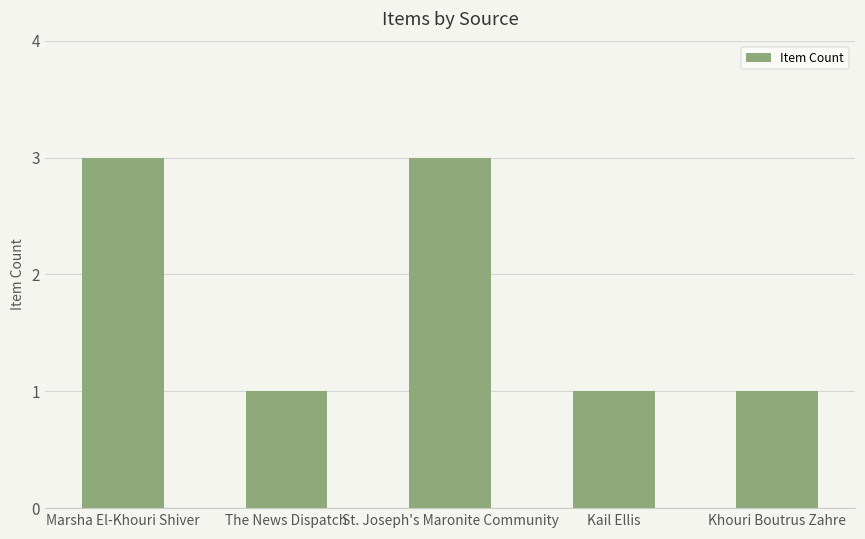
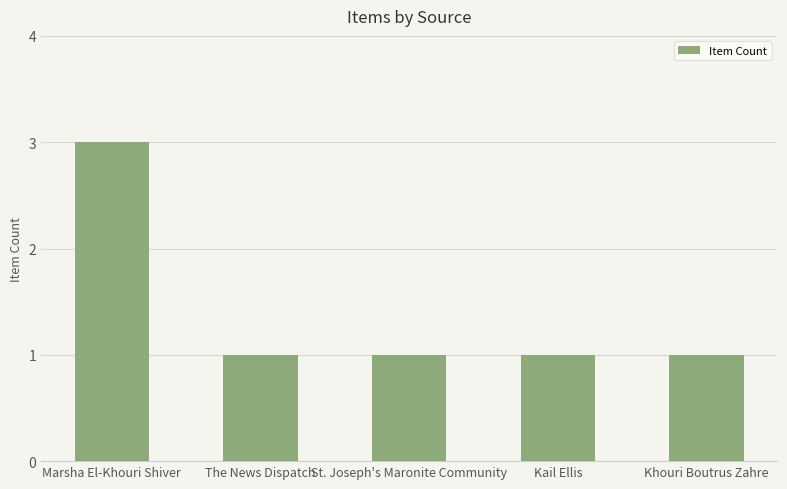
St. Joseph's Maronite Community: 3 -> 1
